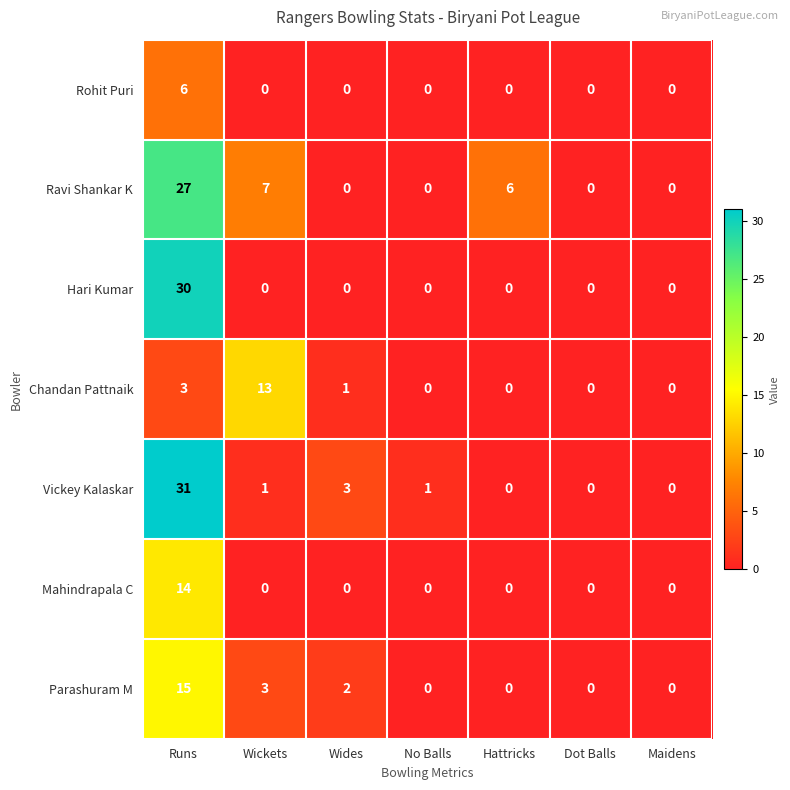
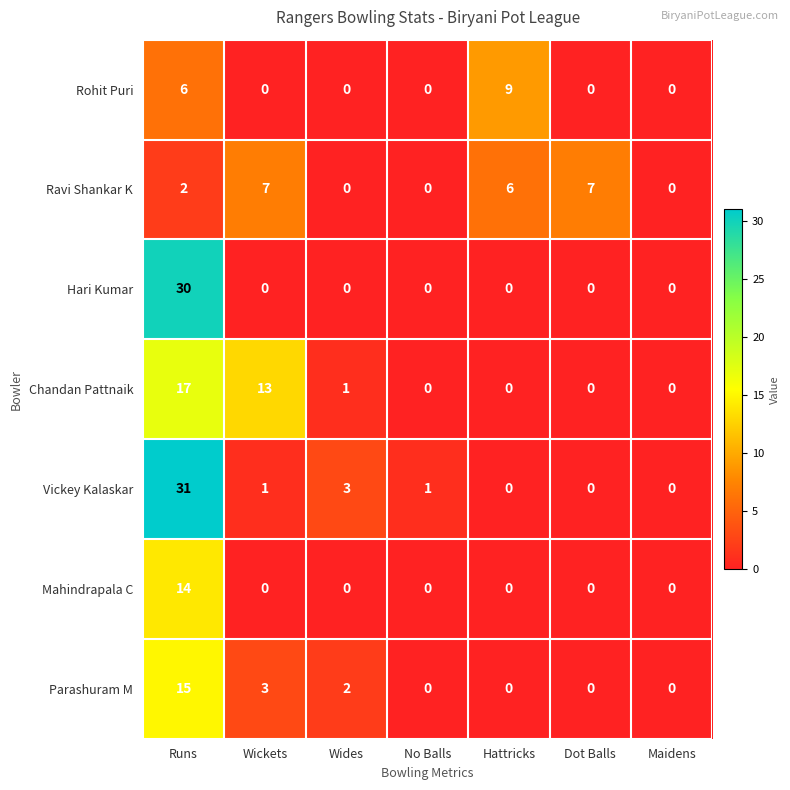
Rohit Puri, Hattricks: 0 -> 9
Ravi Shankar K, Runs: 27 -> 2
Ravi Shankar K, Dot Balls: 0 -> 7
Chandan Pattnaik, Runs: 3 -> 17
